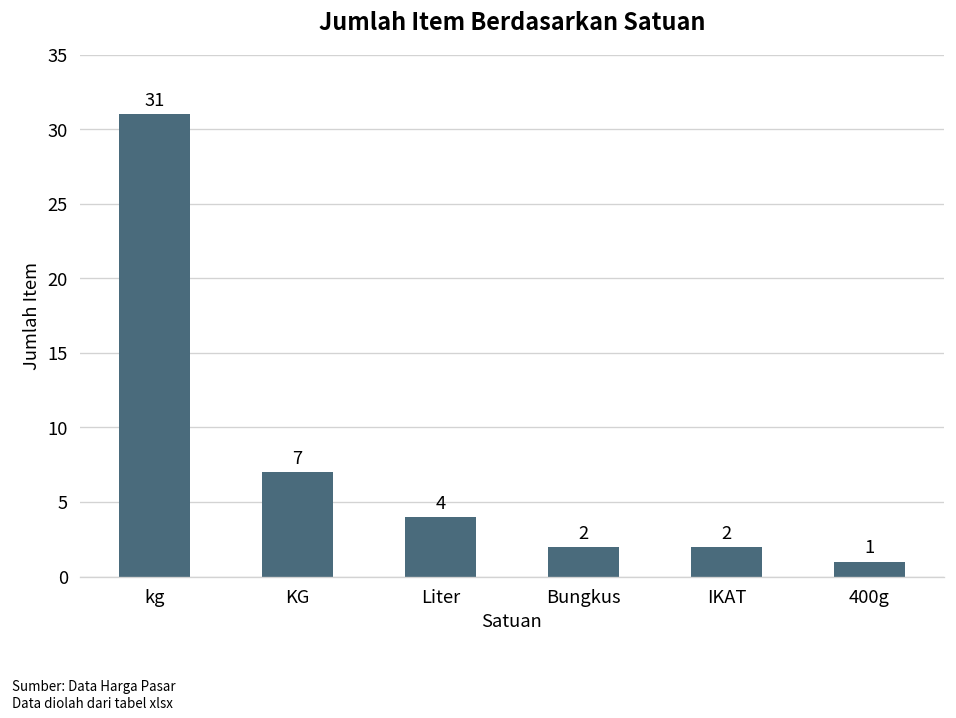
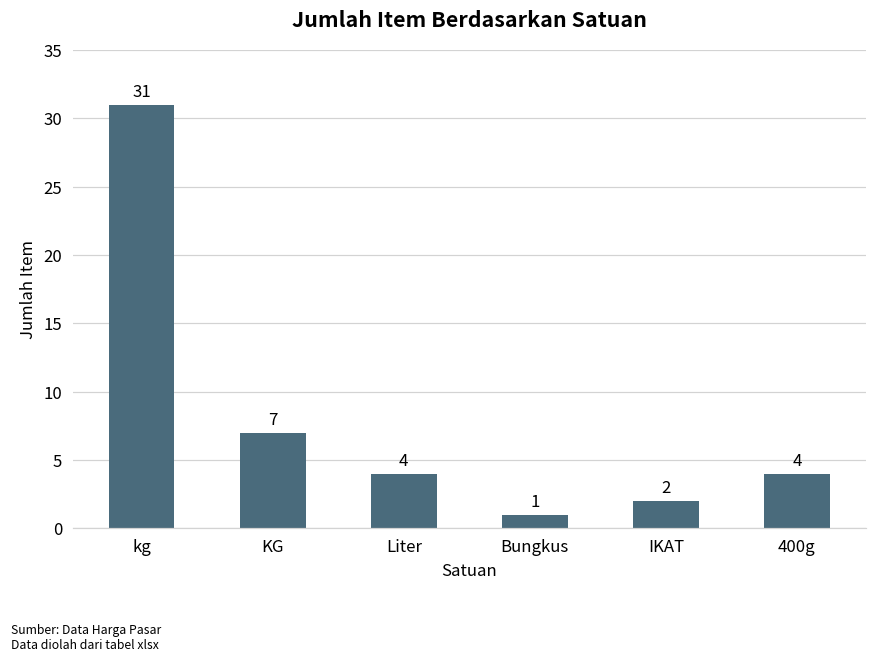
Bungkus: 2 -> 1
400g: 1 -> 4
